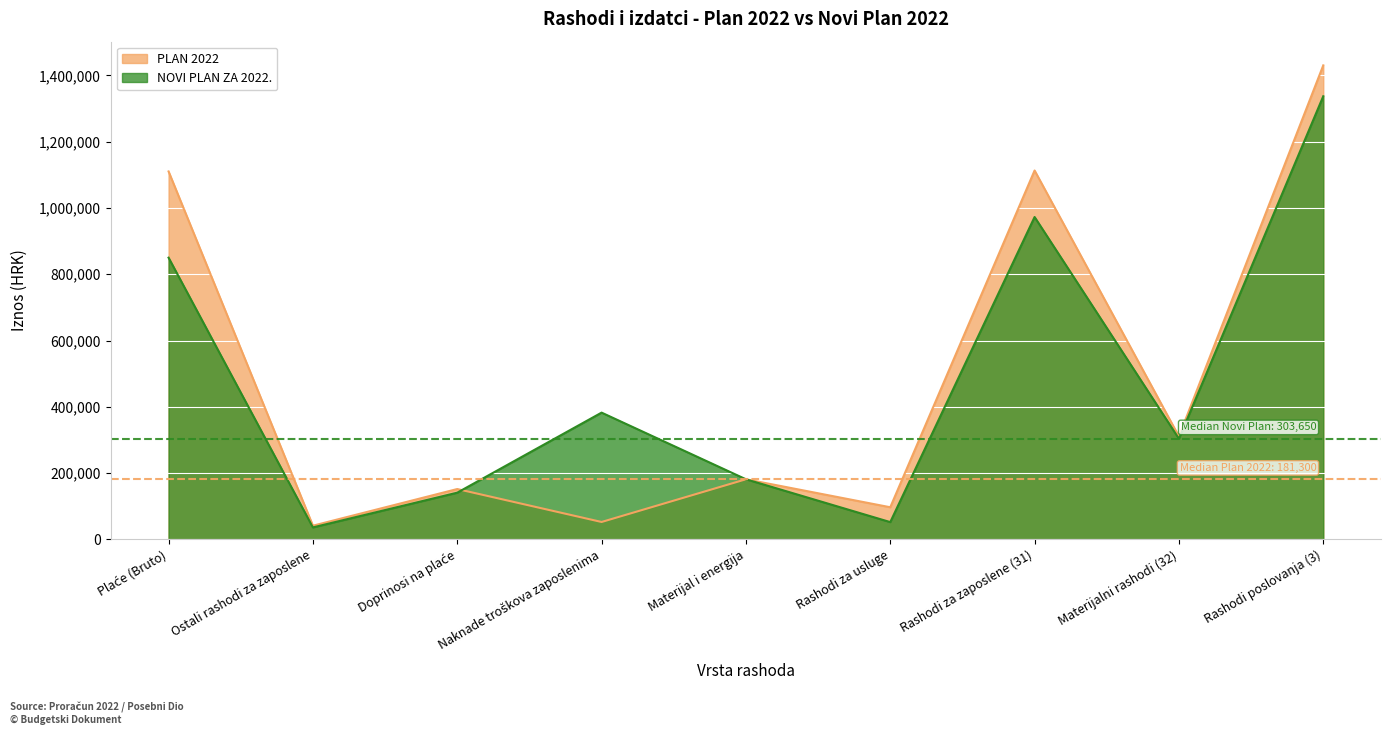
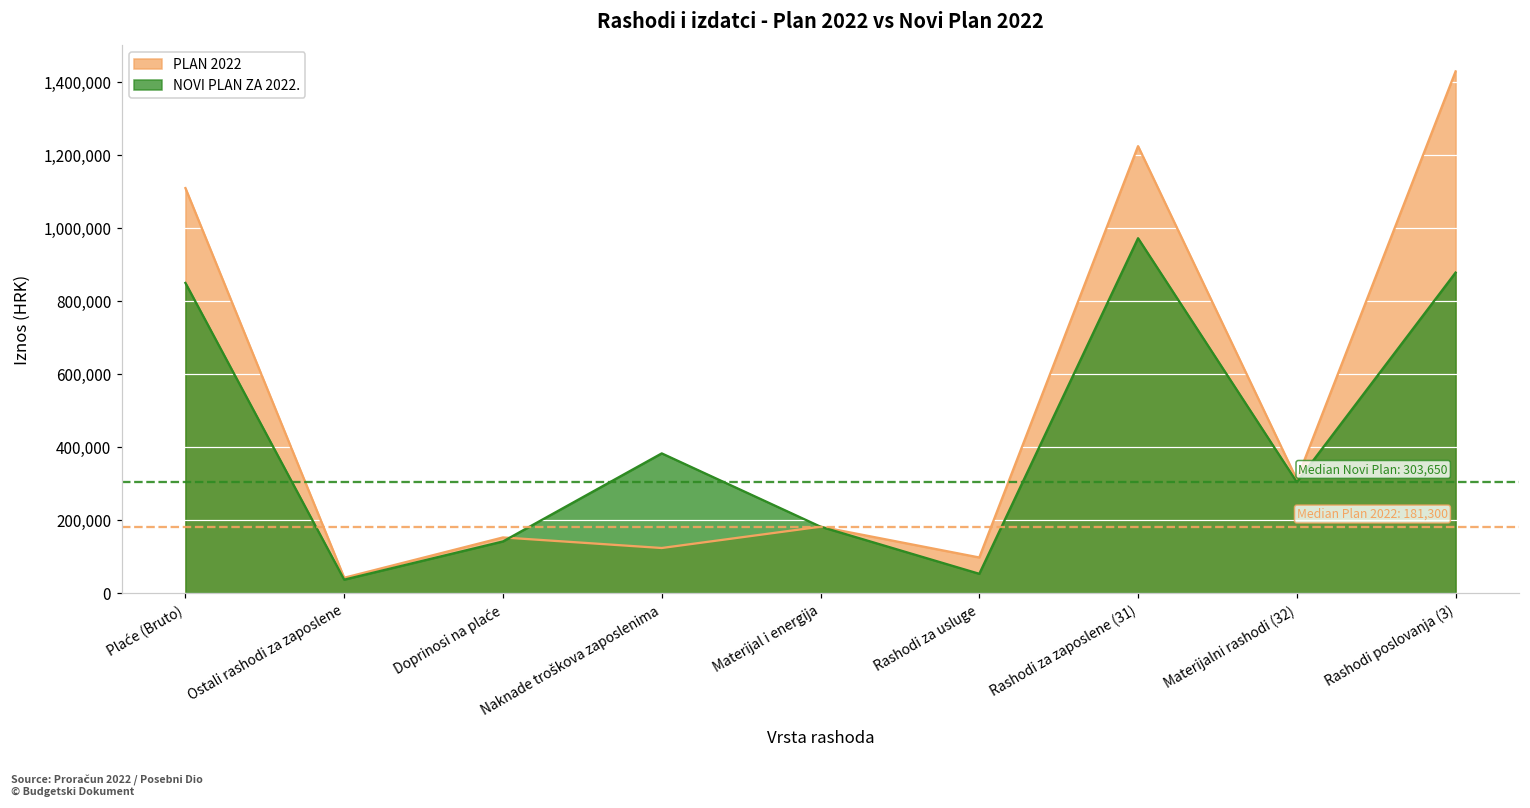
PLAN 2022, Naknade troškova zaposlenima: 50,000 -> 120,000
PLAN 2022, Rashodi za zaposlene (31): 1,110,000 -> 1,230,000
NOVI PLAN ZA 2022., Rashodi poslovanja (3): 1,340,000 -> 880,000
